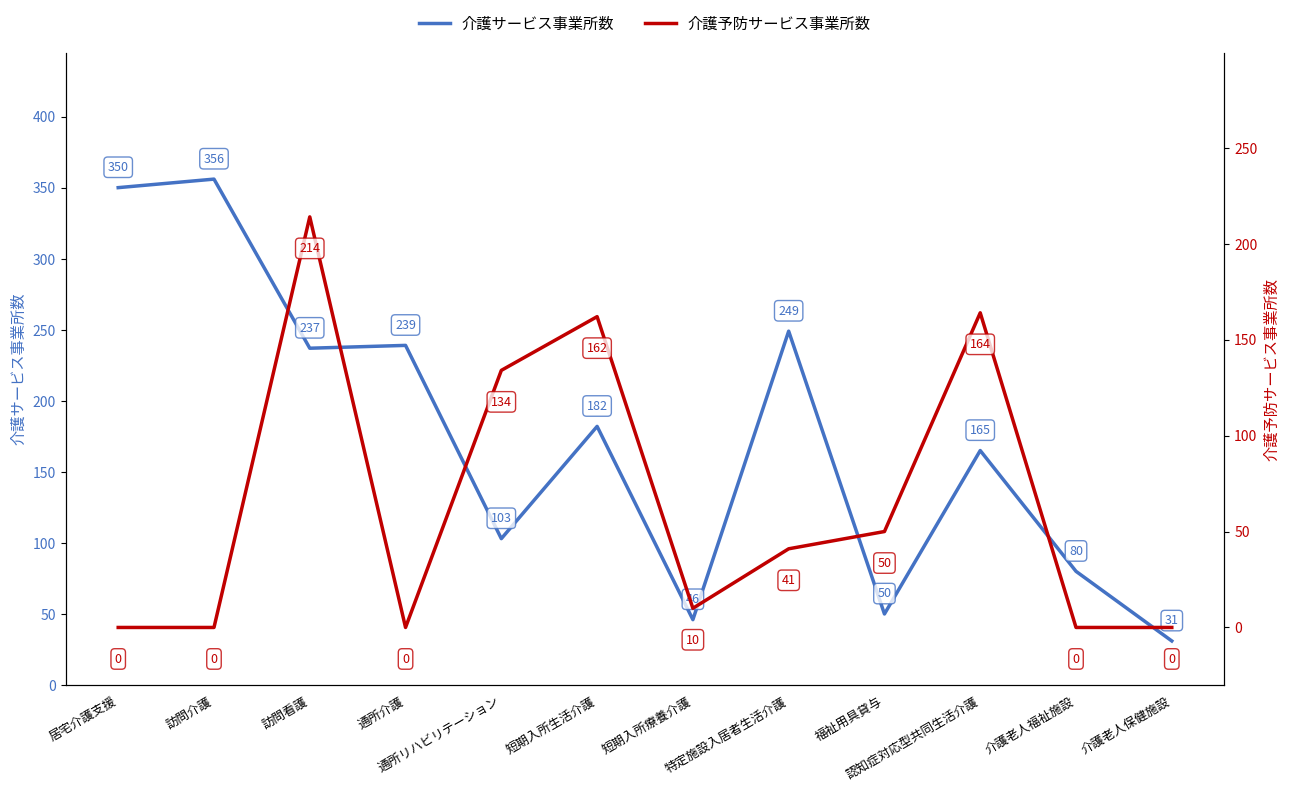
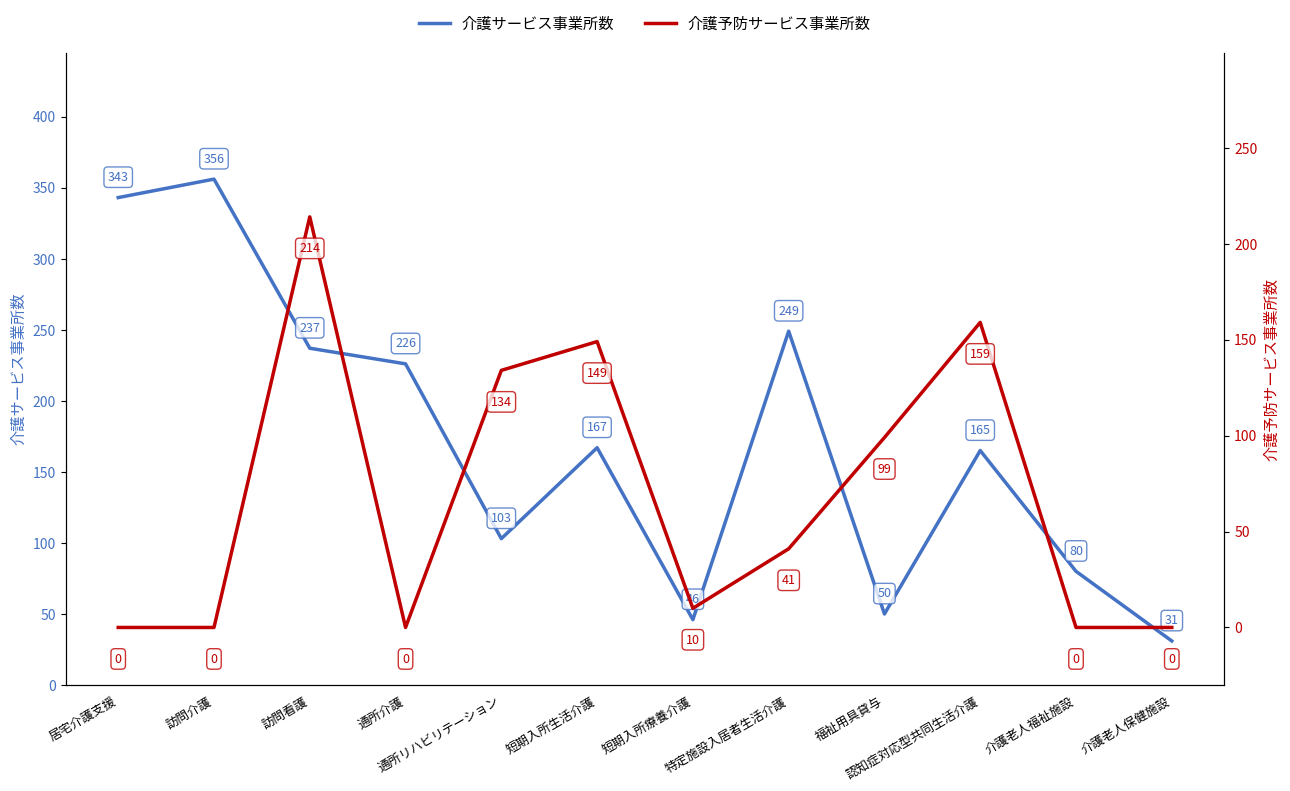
介護サービス事業所数, 居宅介護支援: 350 -> 343
介護サービス事業所数, 通所介護: 239 -> 226
介護サービス事業所数, 短期入所生活介護: 182 -> 167
介護予防サービス事業所数, 短期入所生活介護: 162 -> 149
介護予防サービス事業所数, 福祉用具貸与: 50 -> 99
介護予防サービス事業所数, 認知症対応型共同生活介護: 164 -> 159
